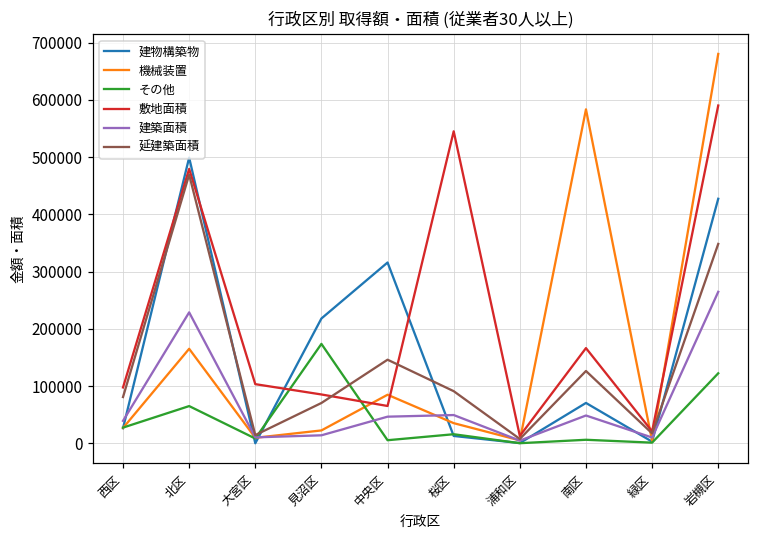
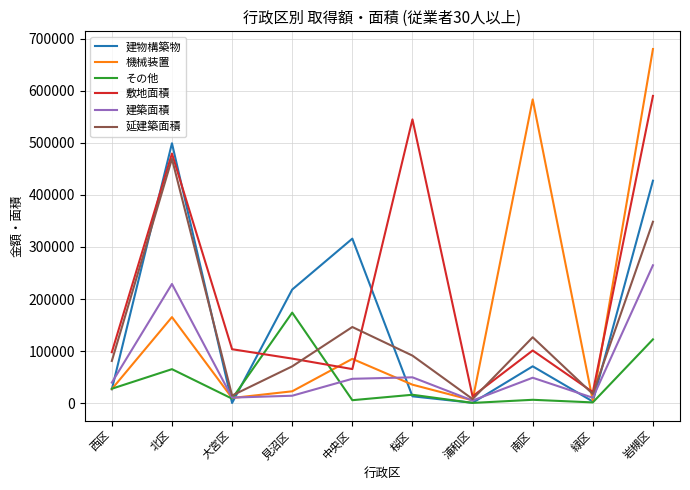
敷地面積, 南区: 170000 -> 100000
